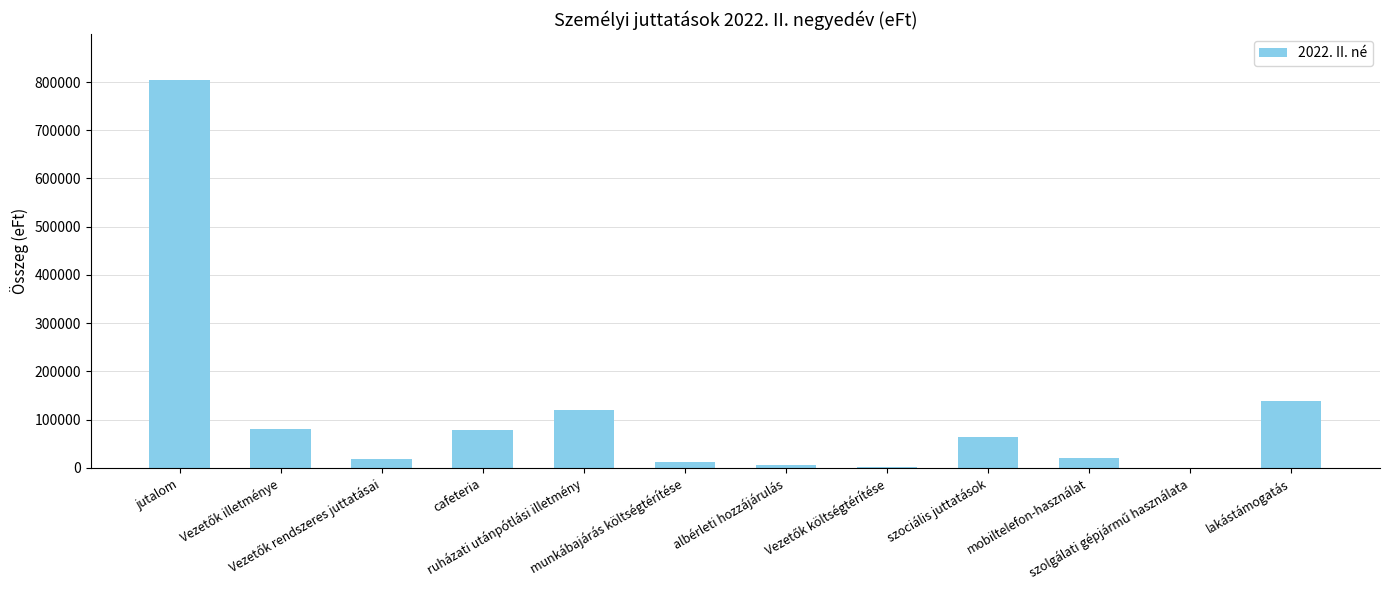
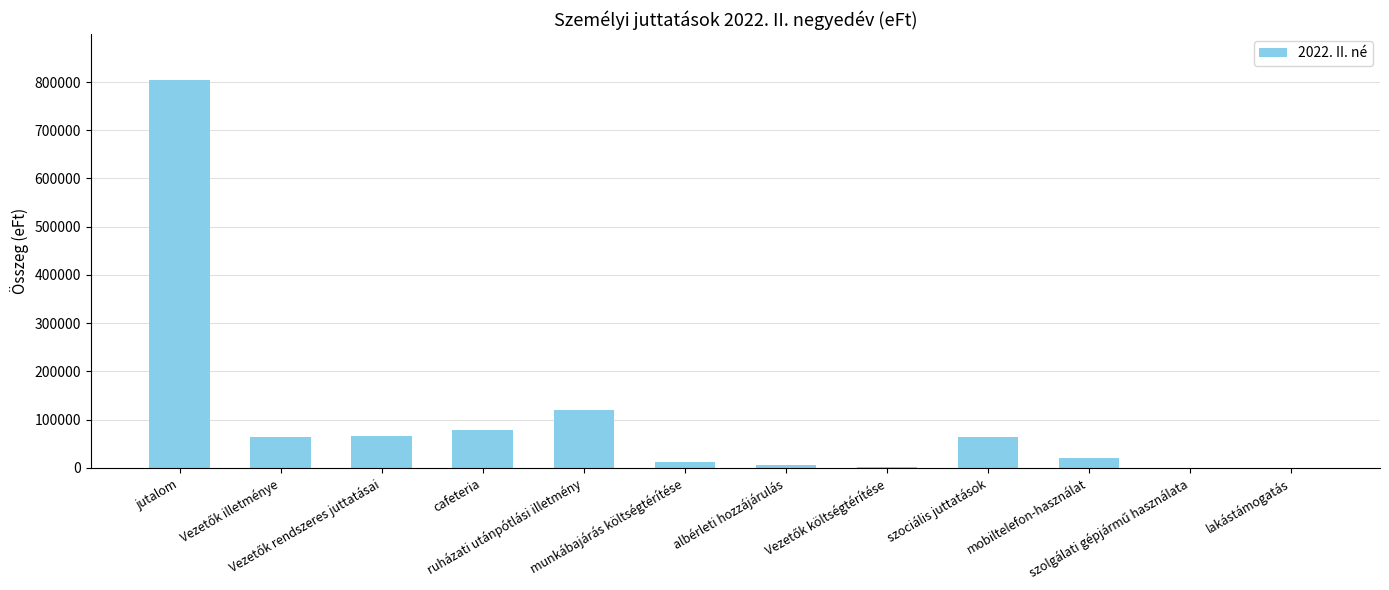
Vezetők illetménye: 80000 -> 60000
Vezetők rendszeres juttatásai: 20000 -> 70000
lakástámogatás: 140000 -> 0
